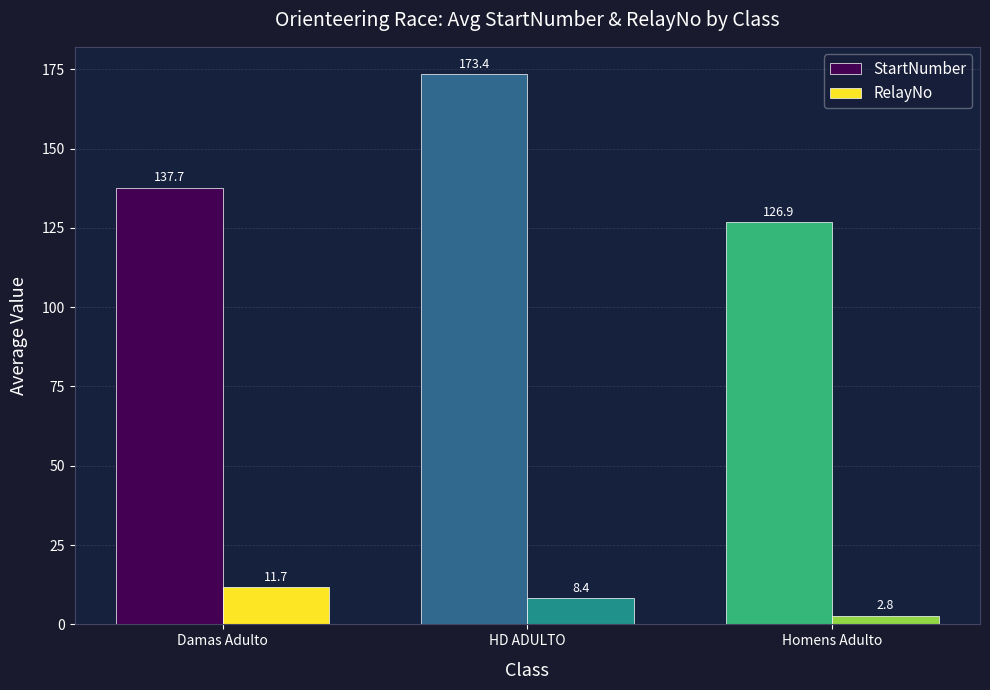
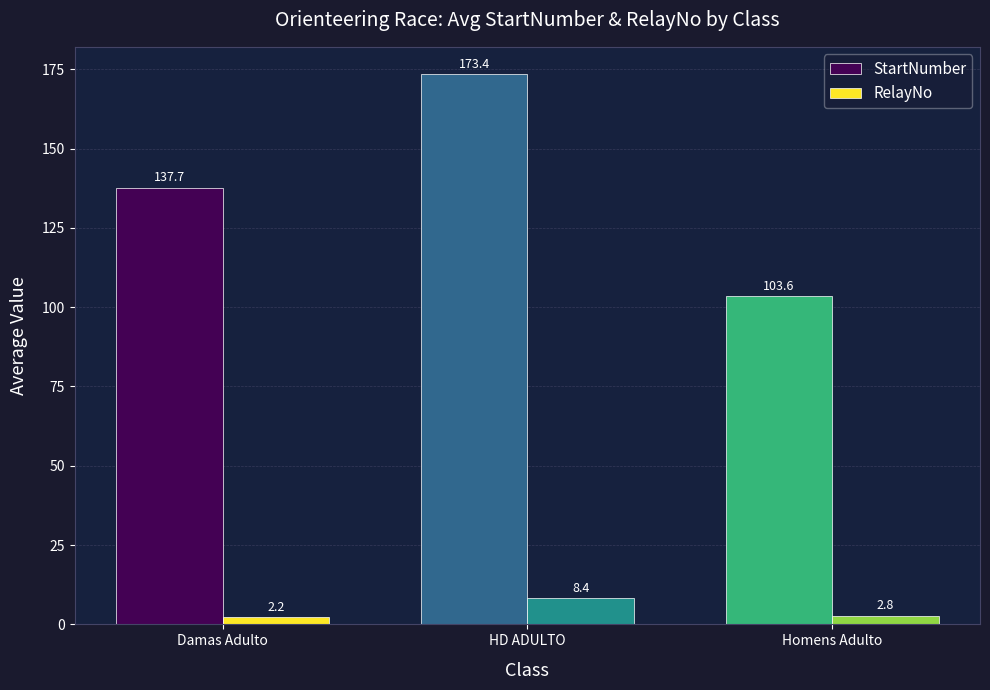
RelayNo, Damas Adulto: 11.7 -> 2.2
StartNumber, Homens Adulto: 126.9 -> 103.6
